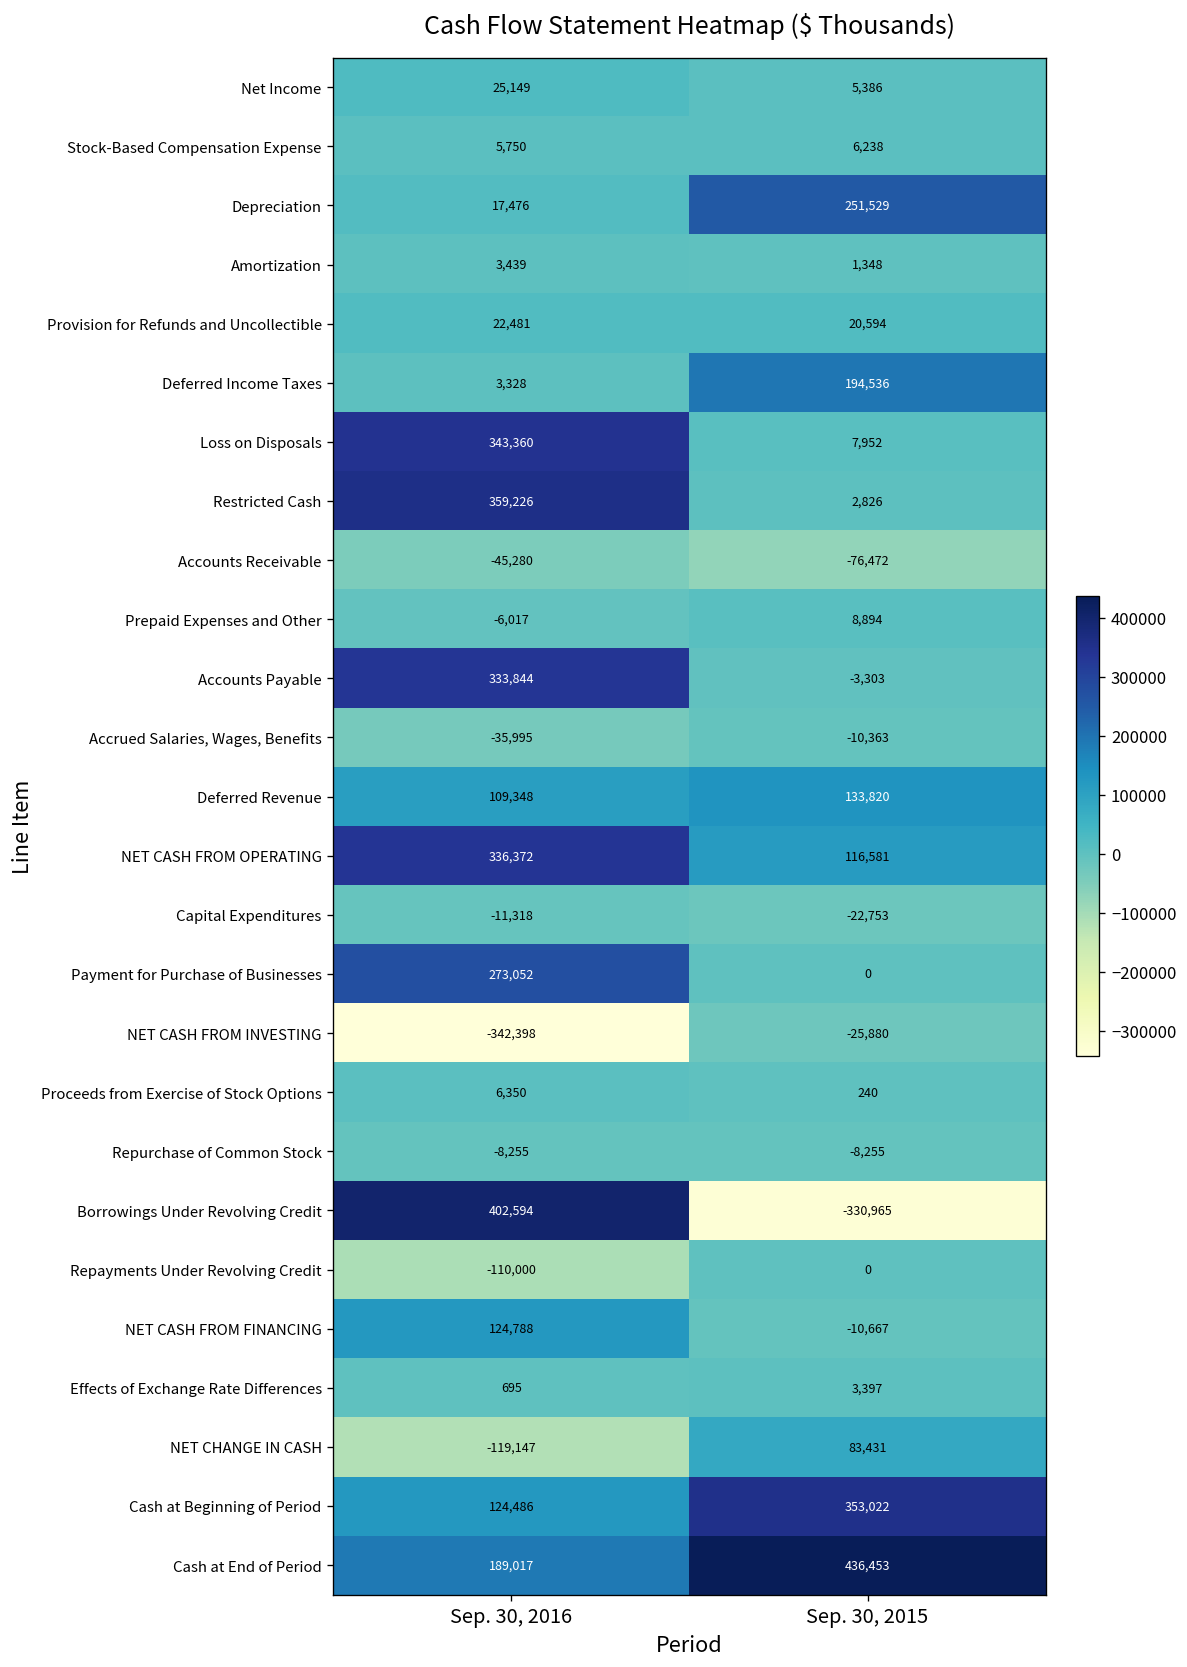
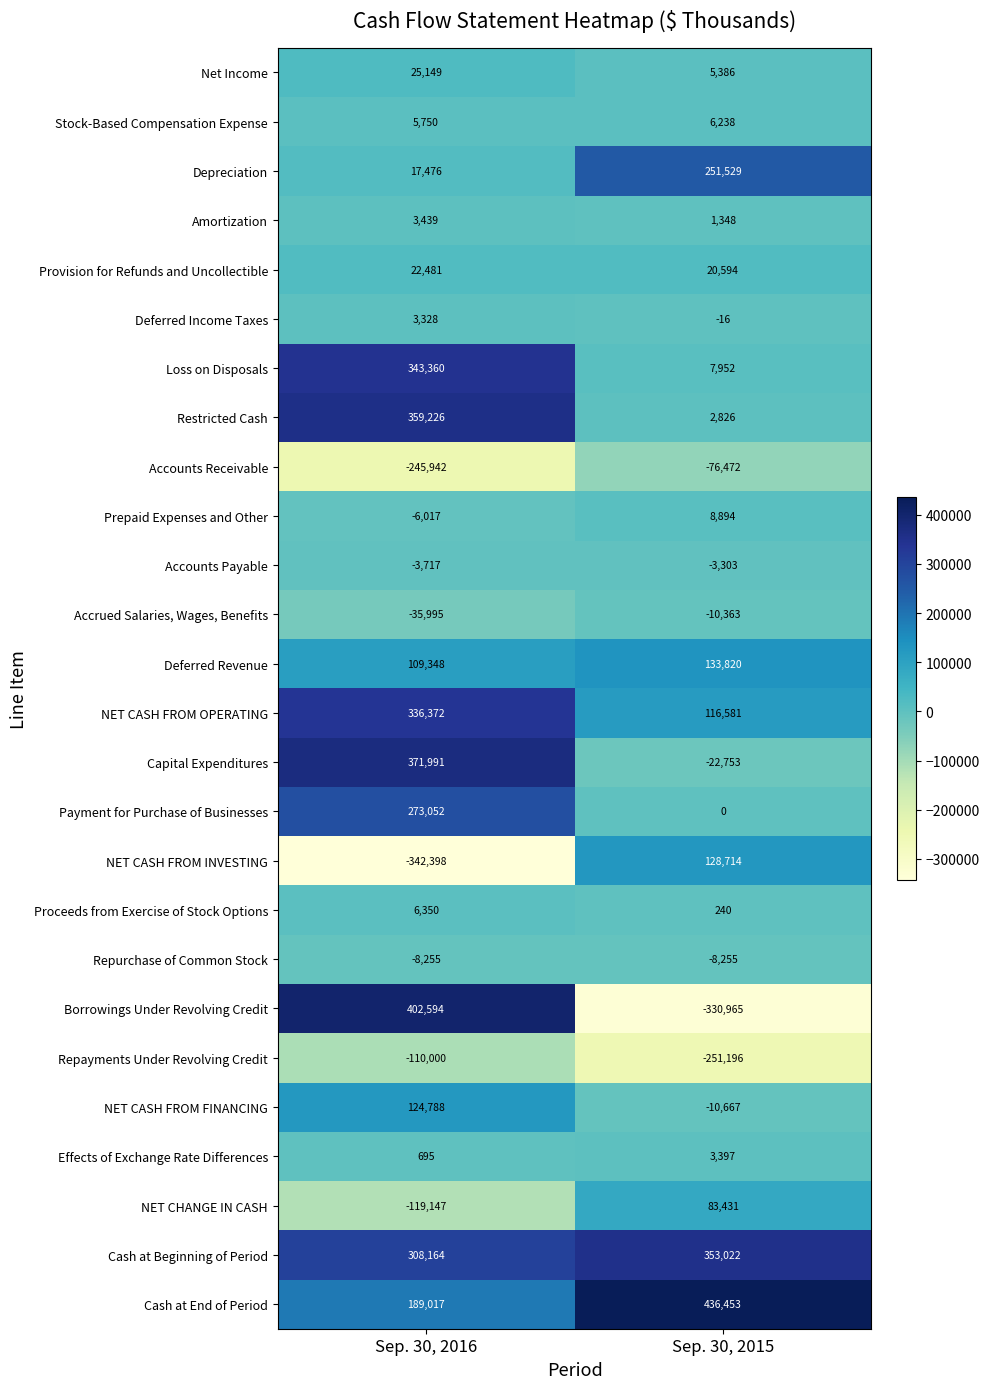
Deferred Income Taxes, Sep. 30, 2015: 194,536 -> -16
Accounts Receivable, Sep. 30, 2016: -45,280 -> -245,942
Accounts Payable, Sep. 30, 2016: 333,844 -> -3,717
Capital Expenditures, Sep. 30, 2016: -11,318 -> 371,991
NET CASH FROM INVESTING, Sep. 30, 2015: -25,880 -> 128,714
Repayments Under Revolving Credit, Sep. 30, 2015: 0 -> -251,196
Cash at Beginning of Period, Sep. 30, 2016: 124,486 -> 308,164
